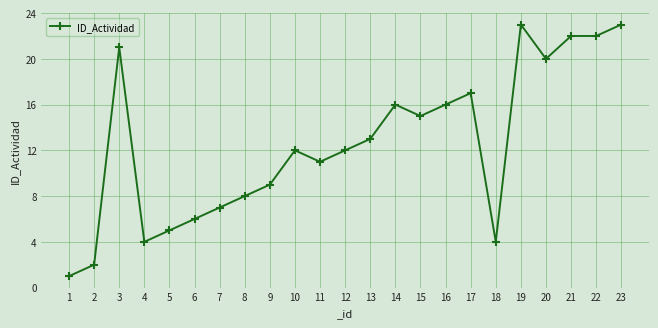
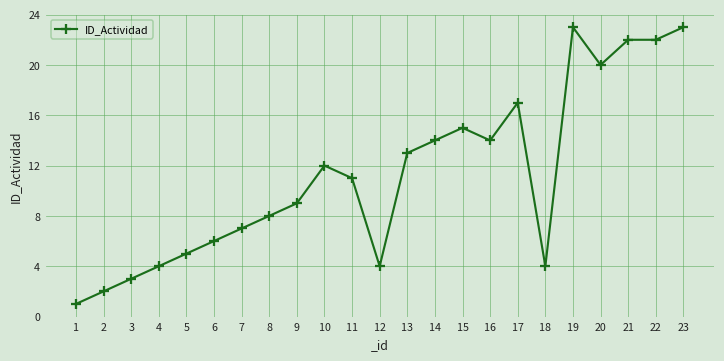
3: 21 -> 3
12: 12 -> 4
14: 16 -> 14
16: 16 -> 14
